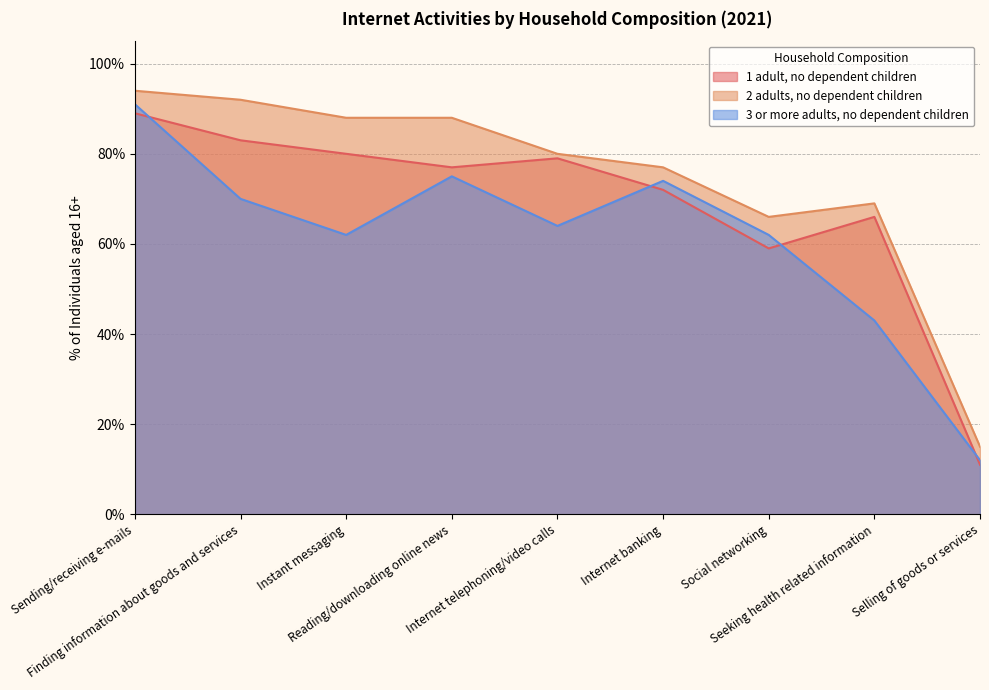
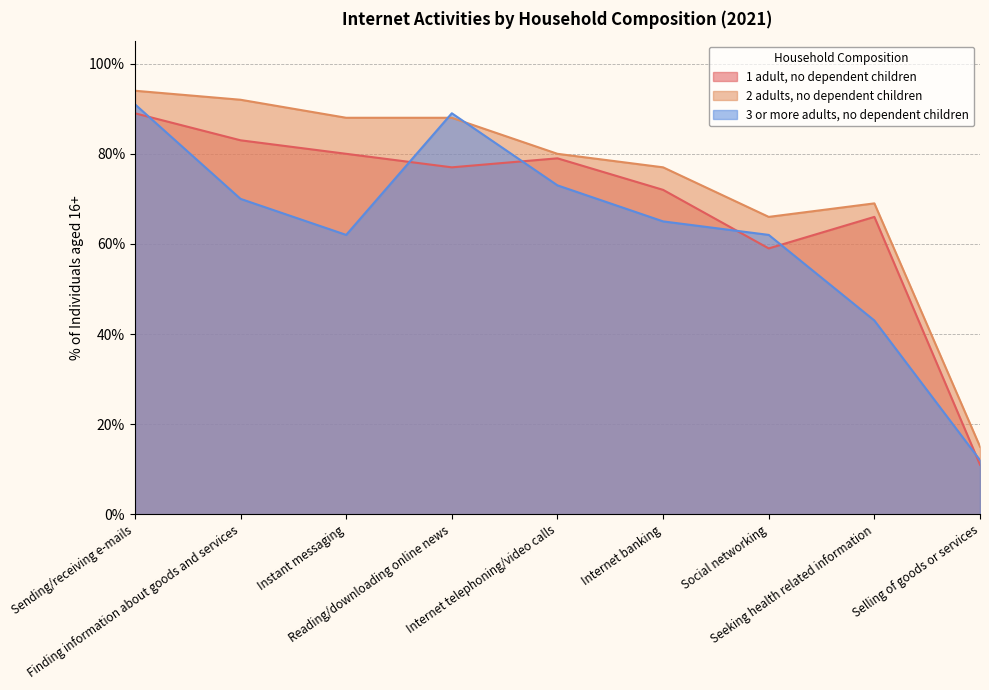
3 or more adults, no dependent children, Reading/downloading online news: 75% -> 89%
3 or more adults, no dependent children, Internet telephoning/video calls: 64% -> 73%
3 or more adults, no dependent children, Internet banking: 74% -> 65%
